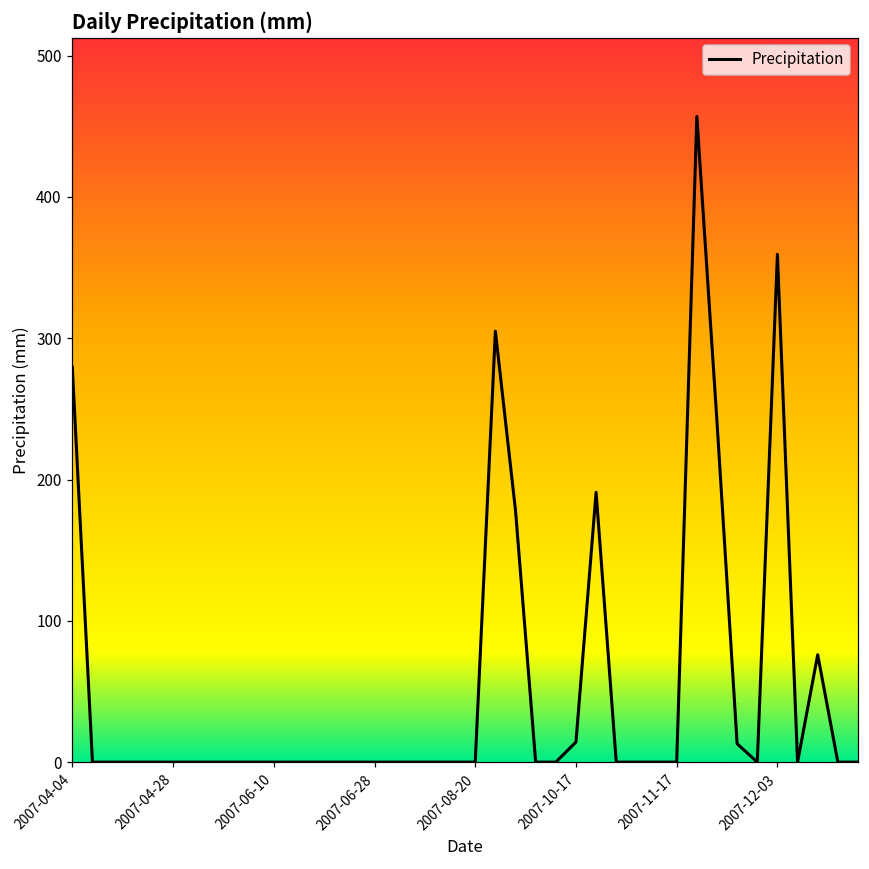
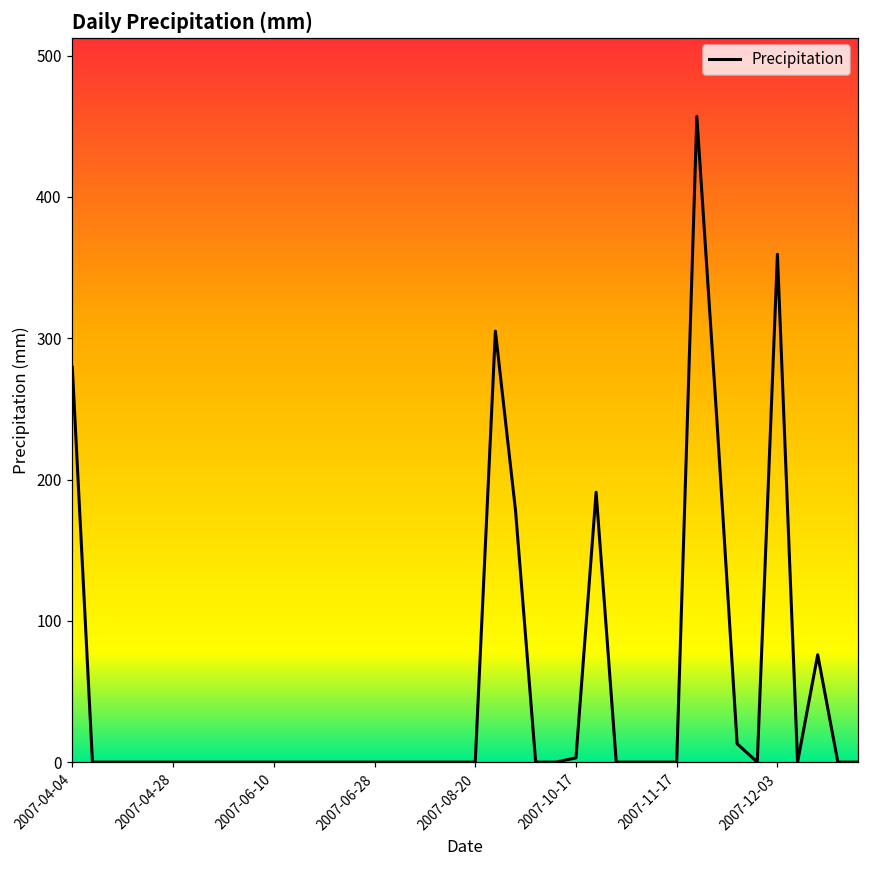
2007-10-17: 14 -> 3
